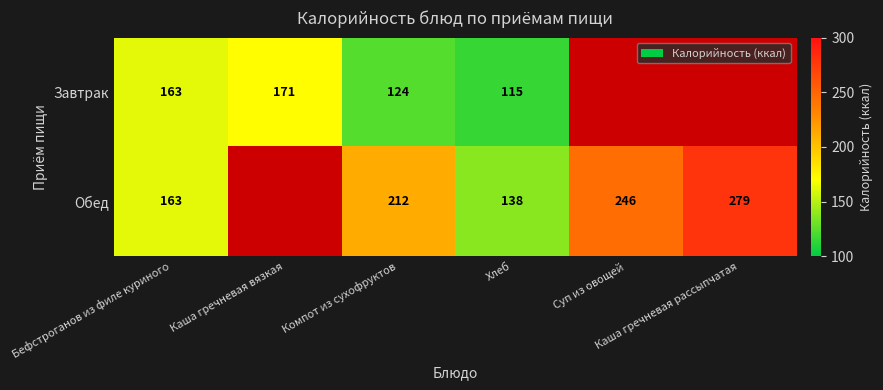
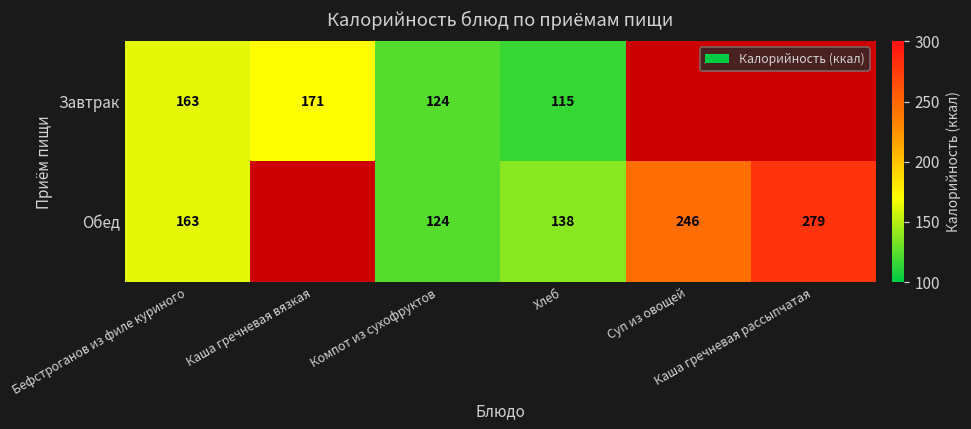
Обед, Компот из сухофруктов: 212 -> 124
